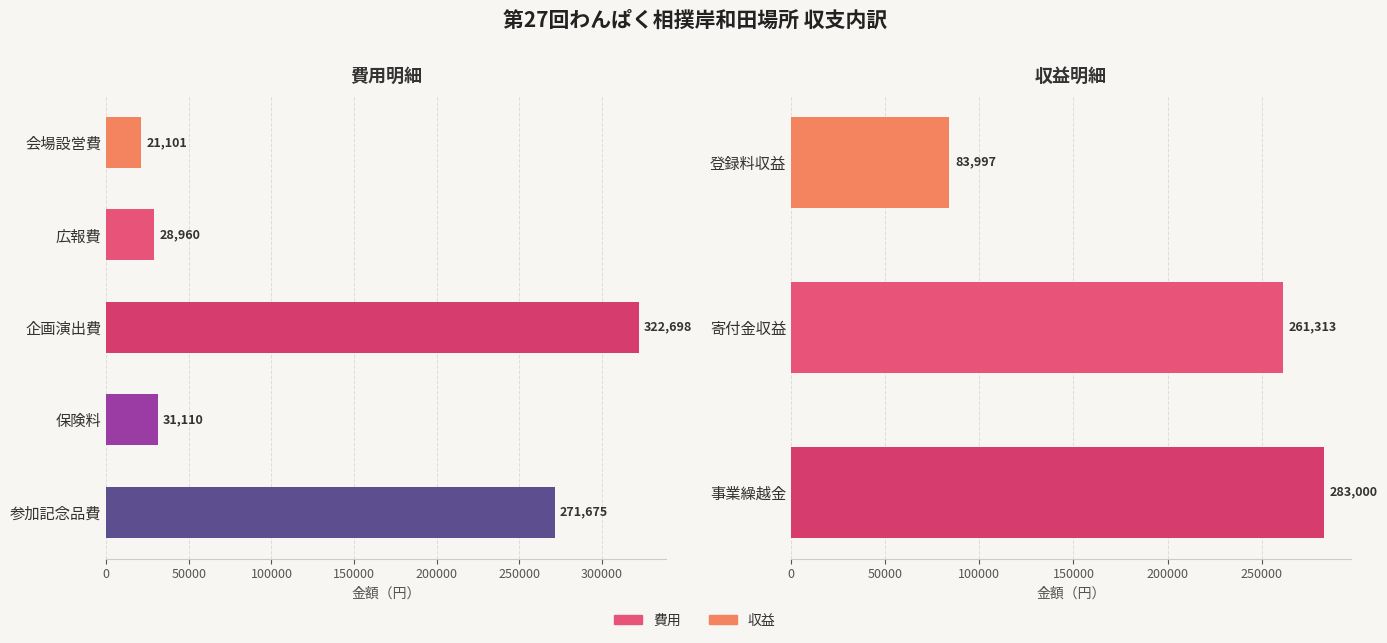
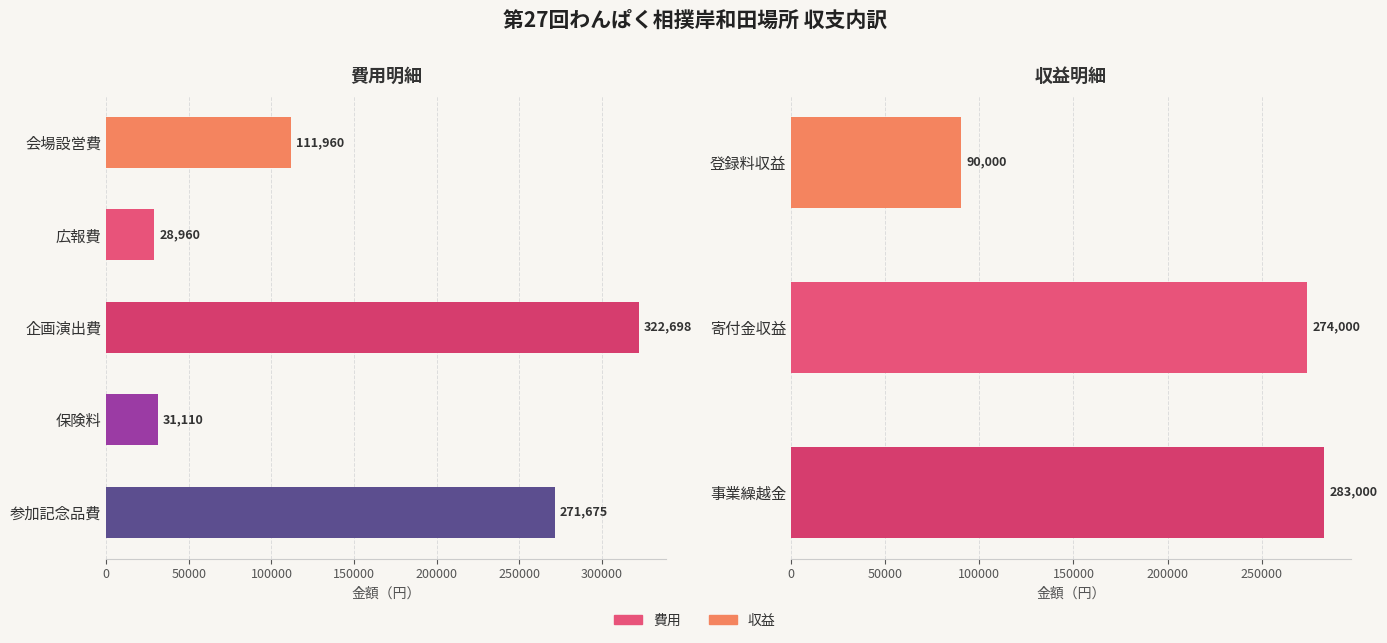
費用明細, 会場設営費: 21,101 -> 111,960
収益明細, 登録料収益: 83,997 -> 90,000
収益明細, 寄付金収益: 261,313 -> 274,000
